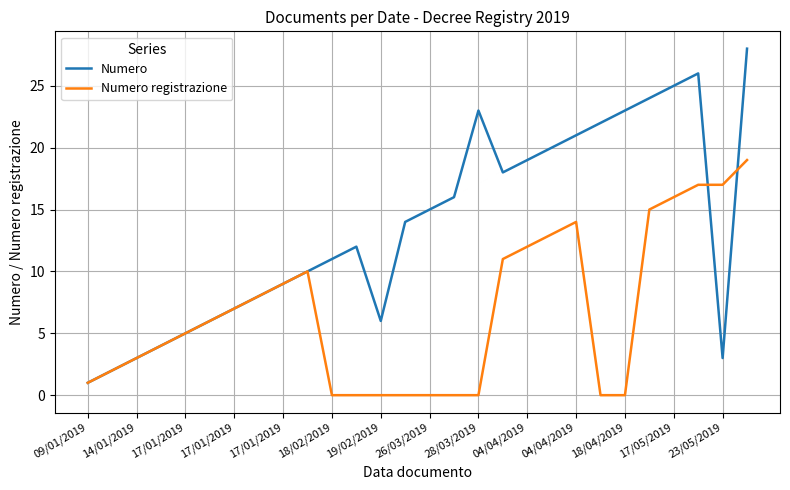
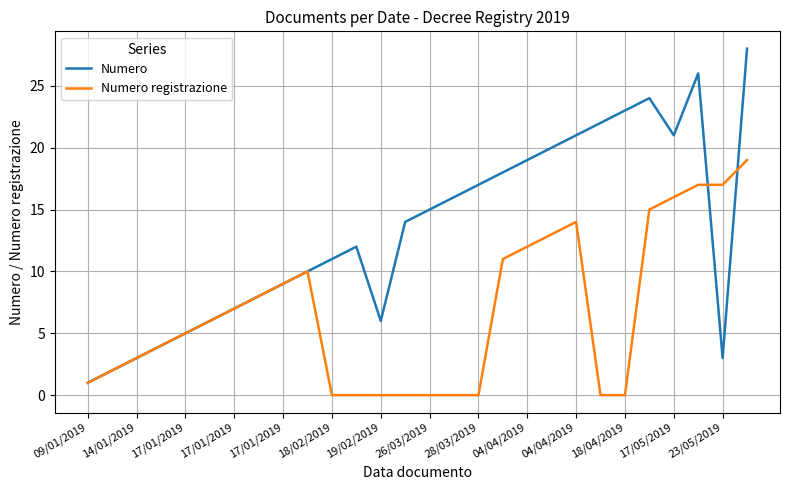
Numero, 28/03/2019: 23 -> 17
Numero, 17/05/2019: 25 -> 21
